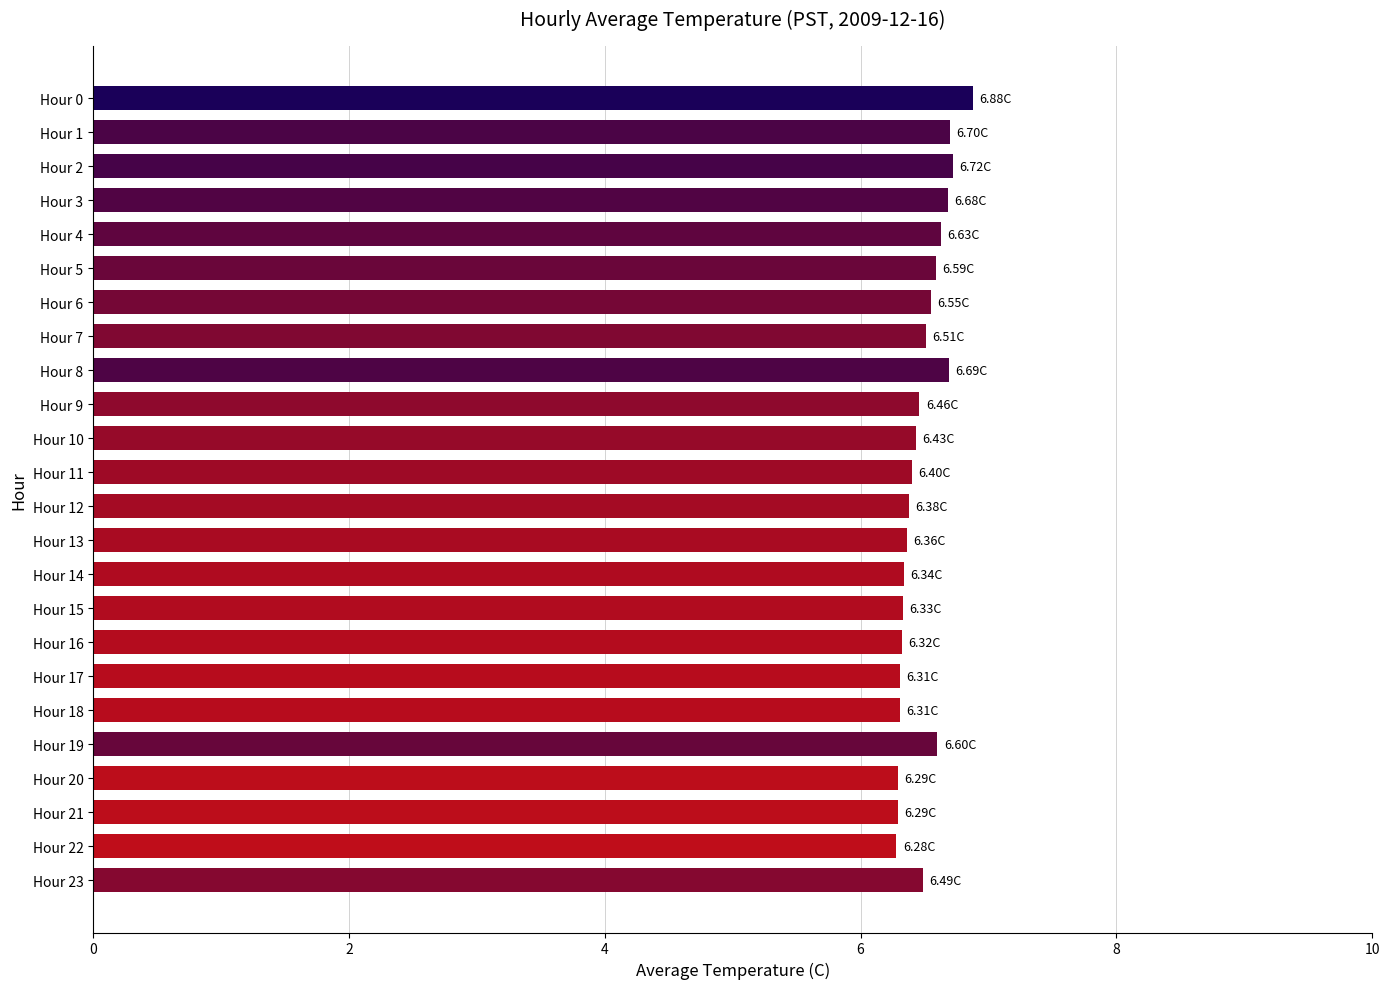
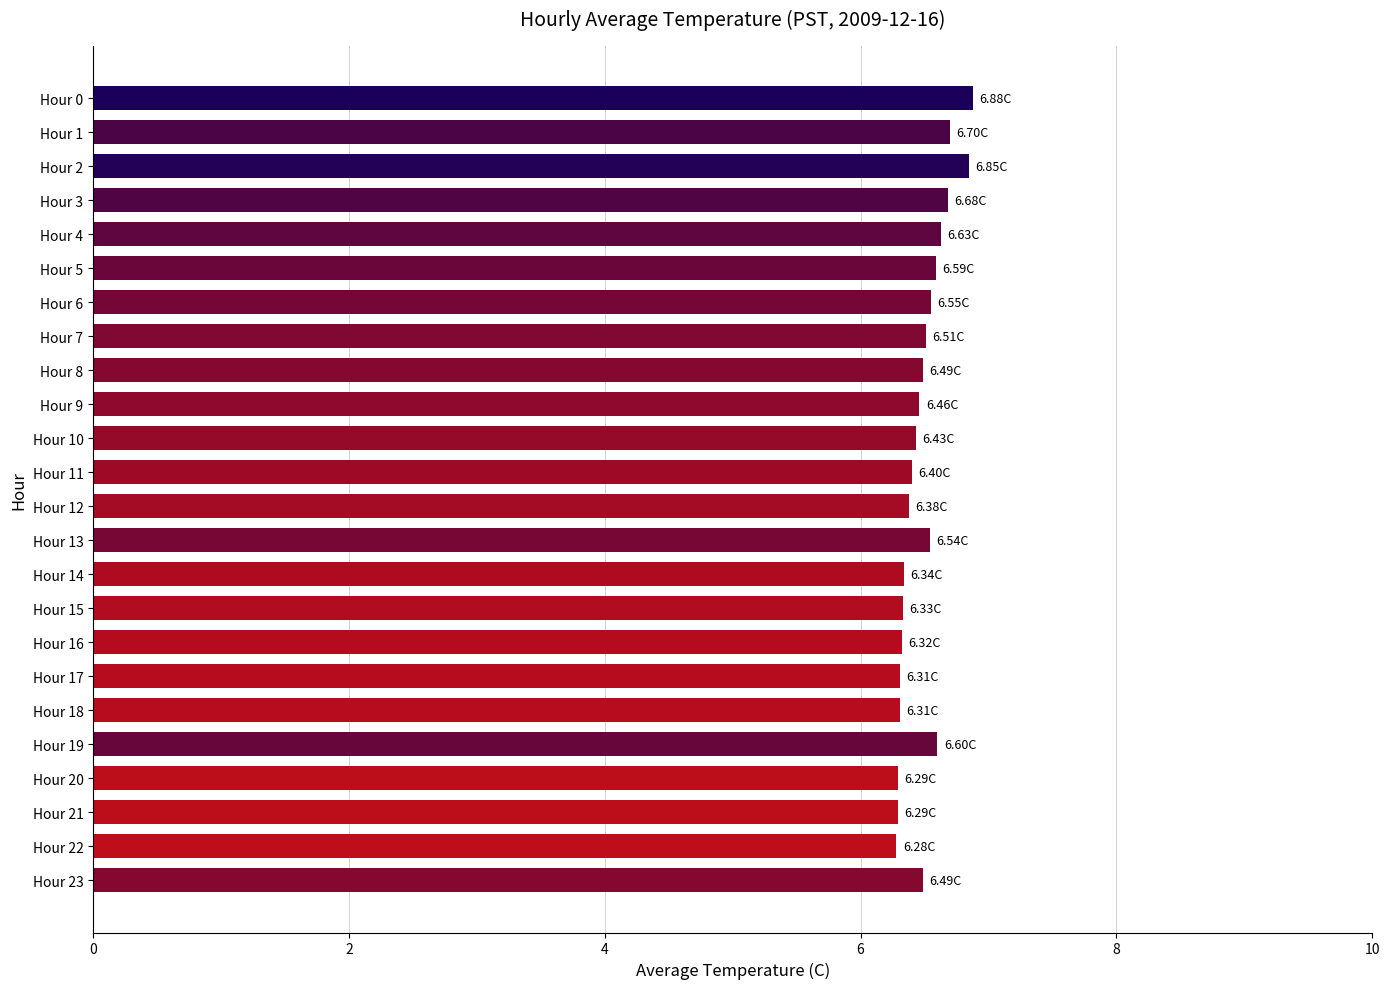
Hour 2: 6.72C -> 6.85C
Hour 8: 6.69C -> 6.49C
Hour 13: 6.36C -> 6.54C
